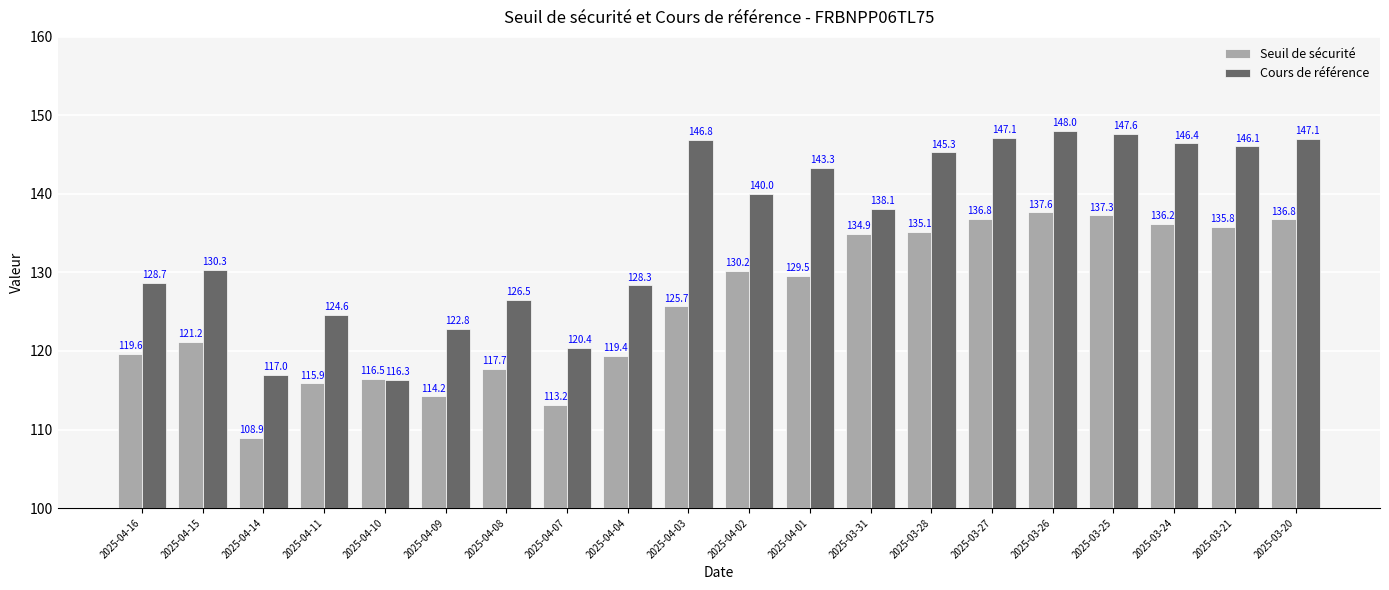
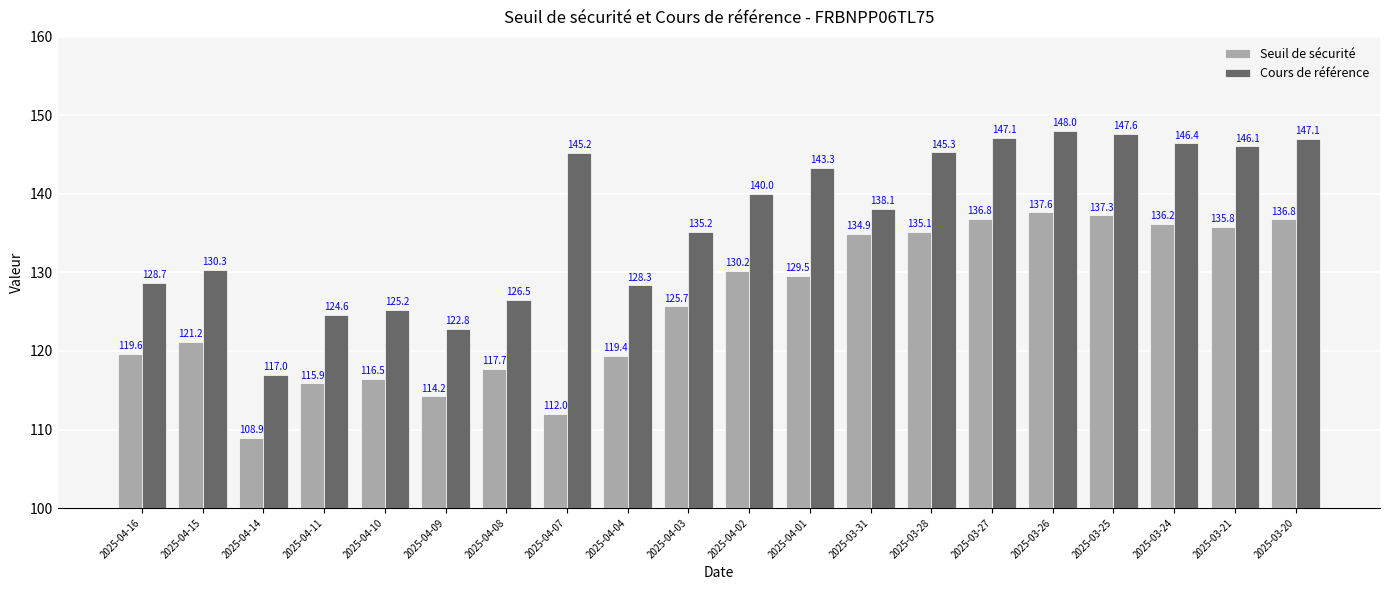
Cours de référence, 2025-04-10: 116.3 -> 125.2
Seuil de sécurité, 2025-04-07: 113.2 -> 112.0
Cours de référence, 2025-04-07: 120.4 -> 145.2
Cours de référence, 2025-04-03: 146.8 -> 135.2
